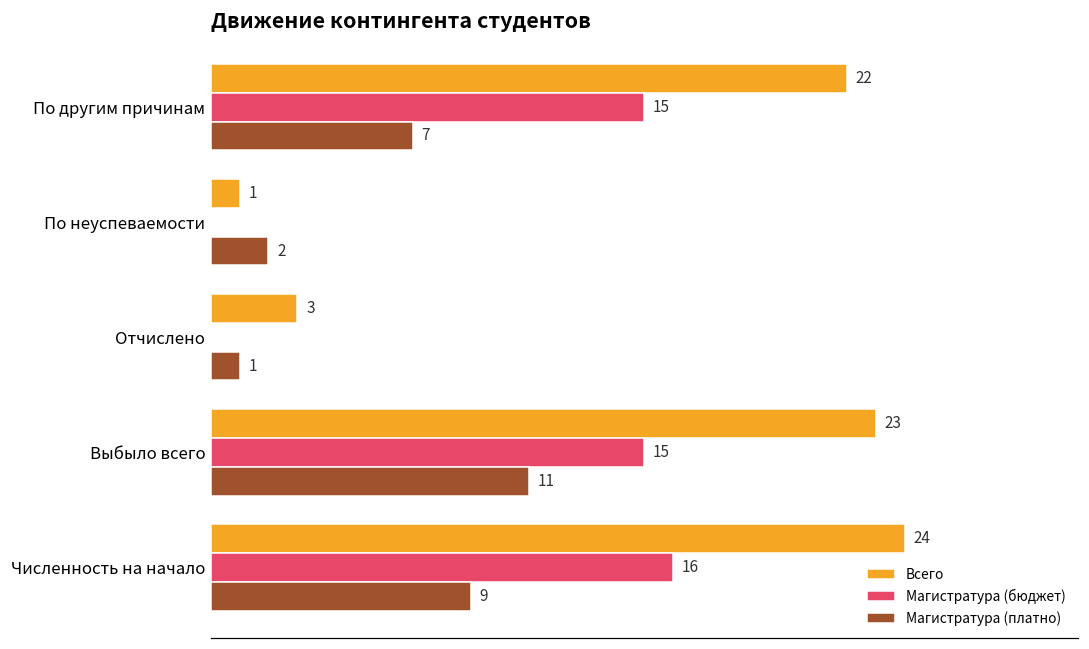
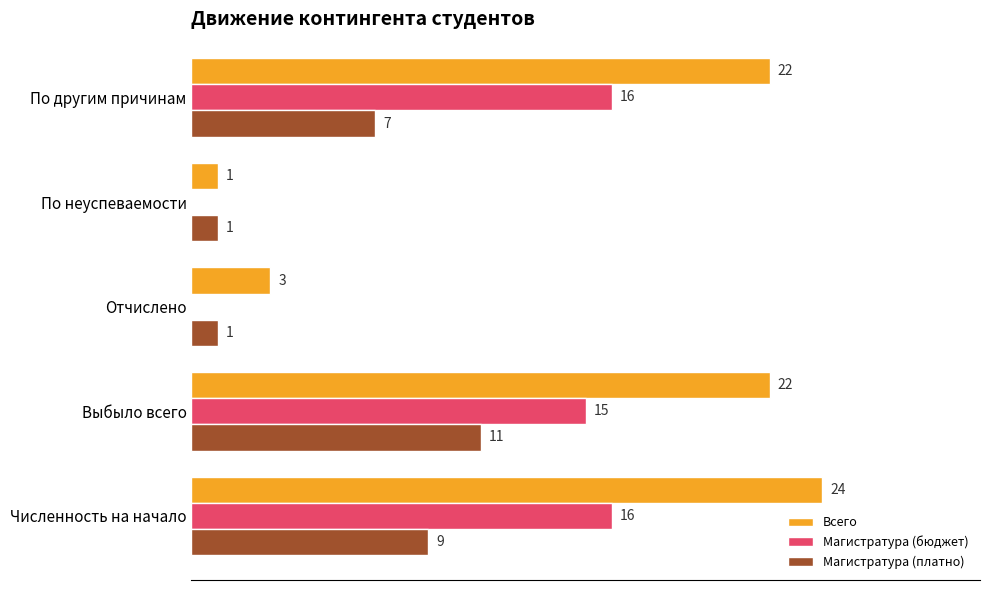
Магистратура (бюджет), По другим причинам: 15 -> 16
Магистратура (платно), По неуспеваемости: 2 -> 1
Всего, Выбыло всего: 23 -> 22
